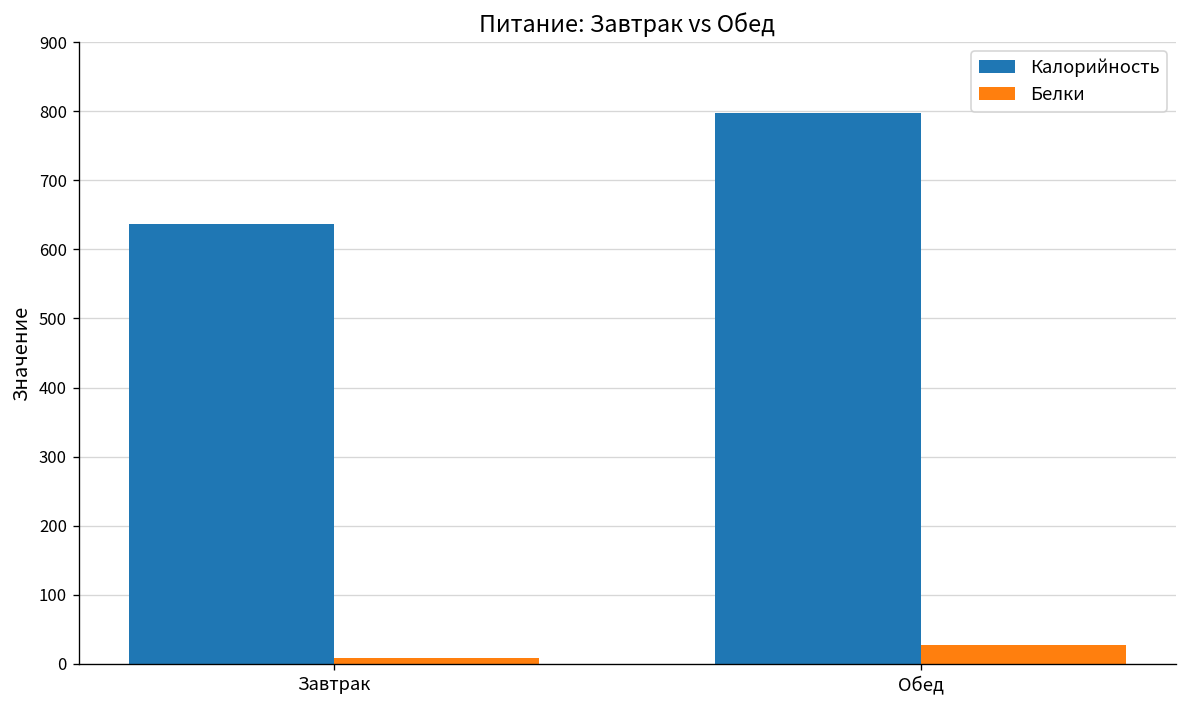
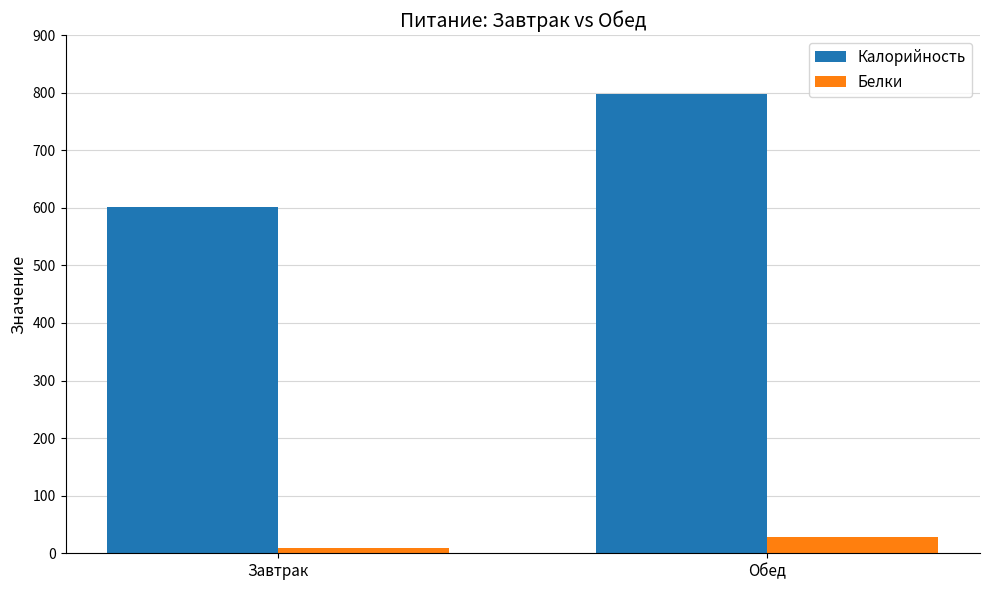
Калорийность, Завтрак: 640 -> 600
